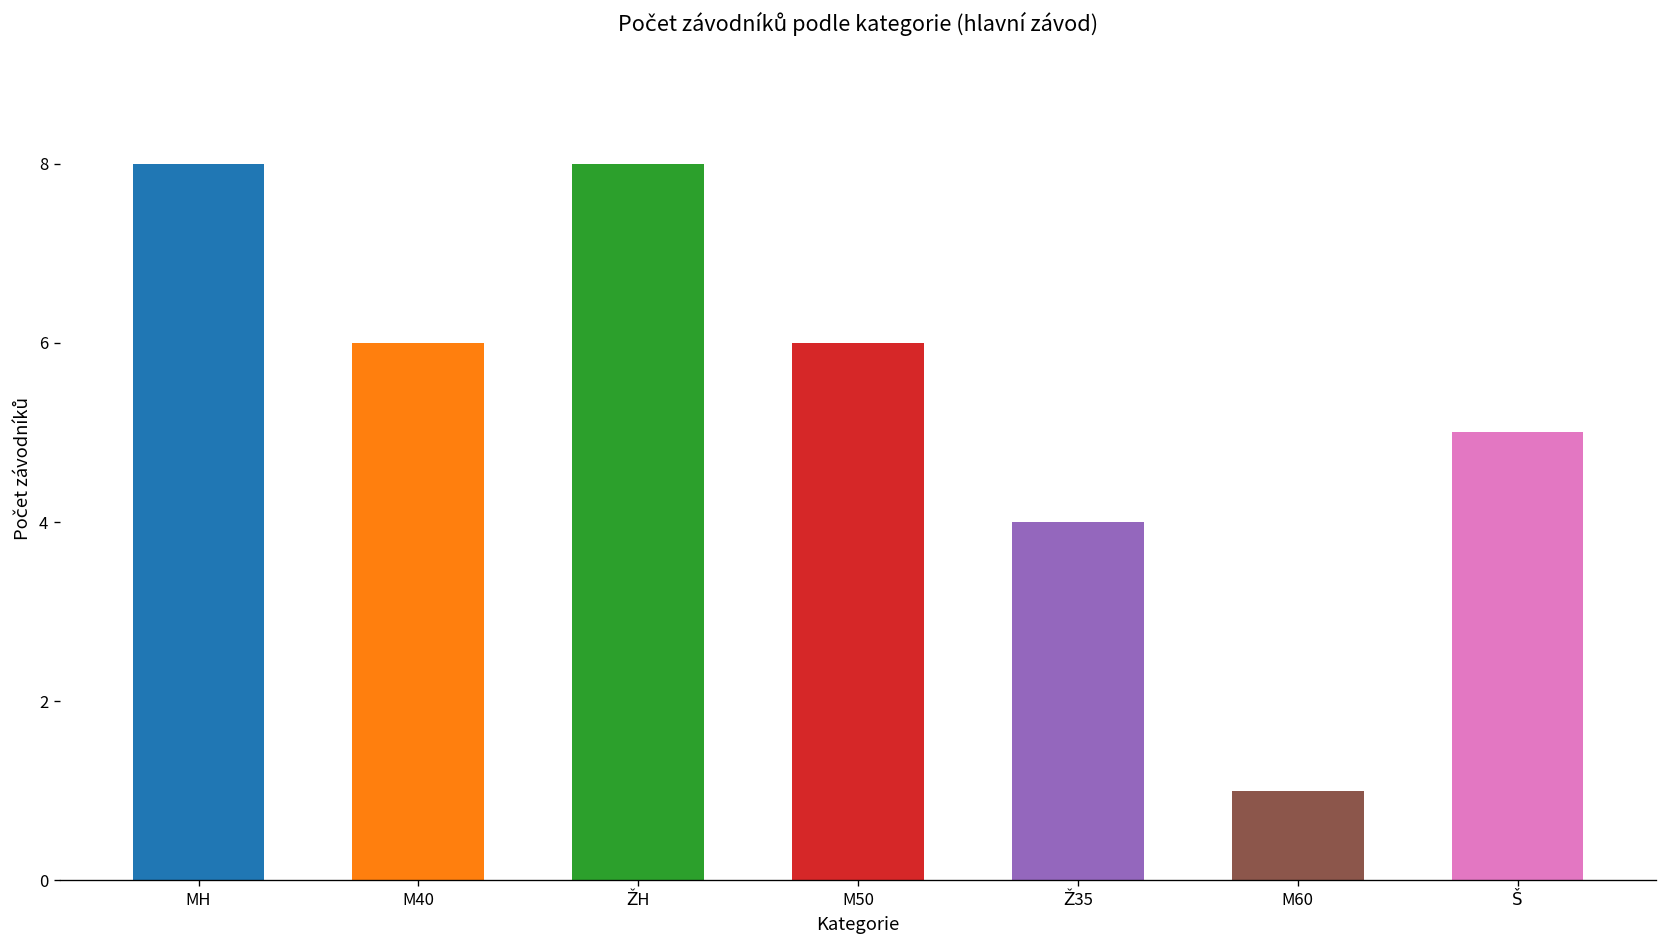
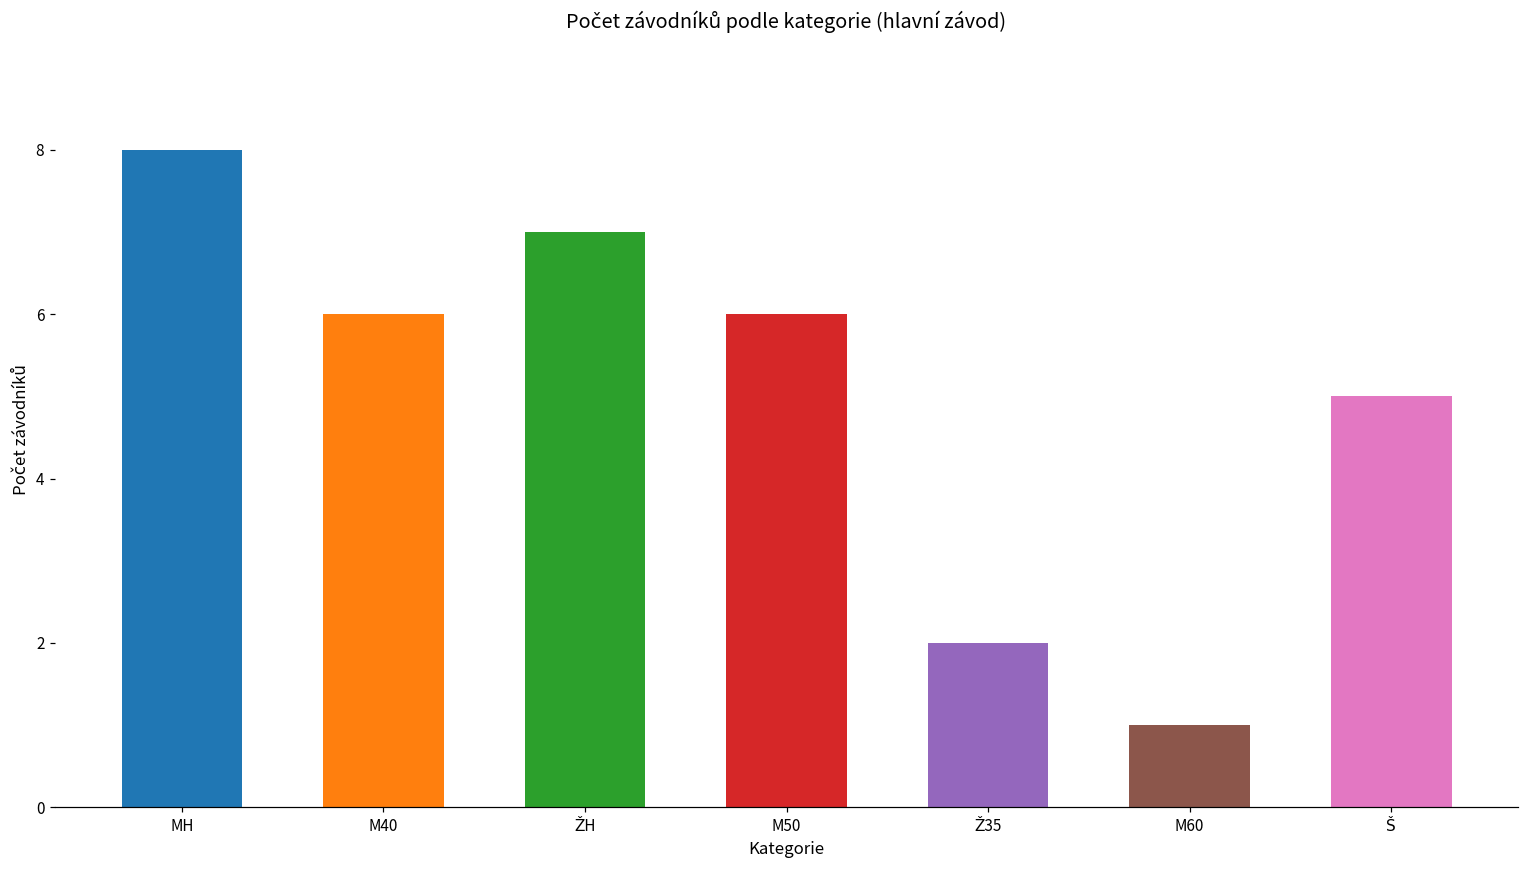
ŽH: 8 -> 7
Ž35: 4 -> 2
